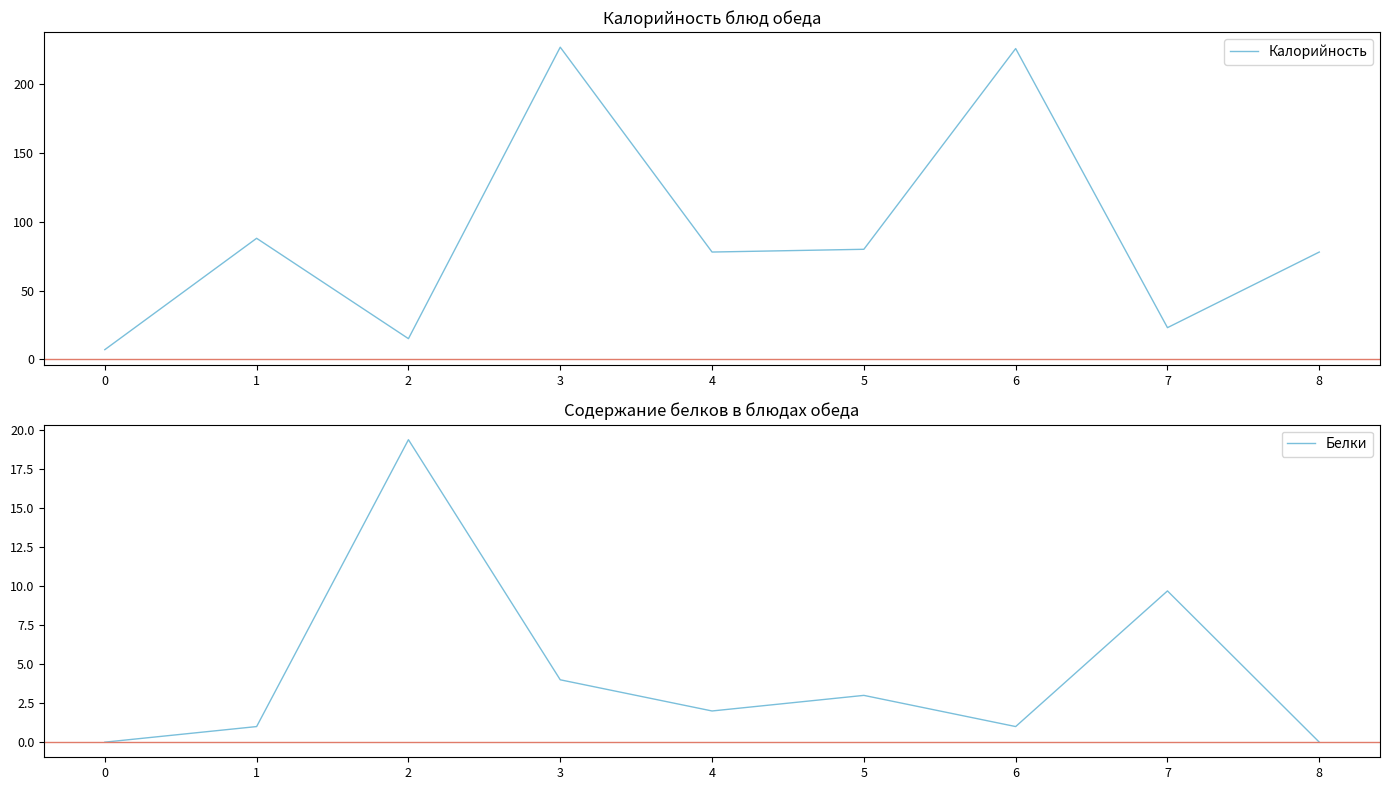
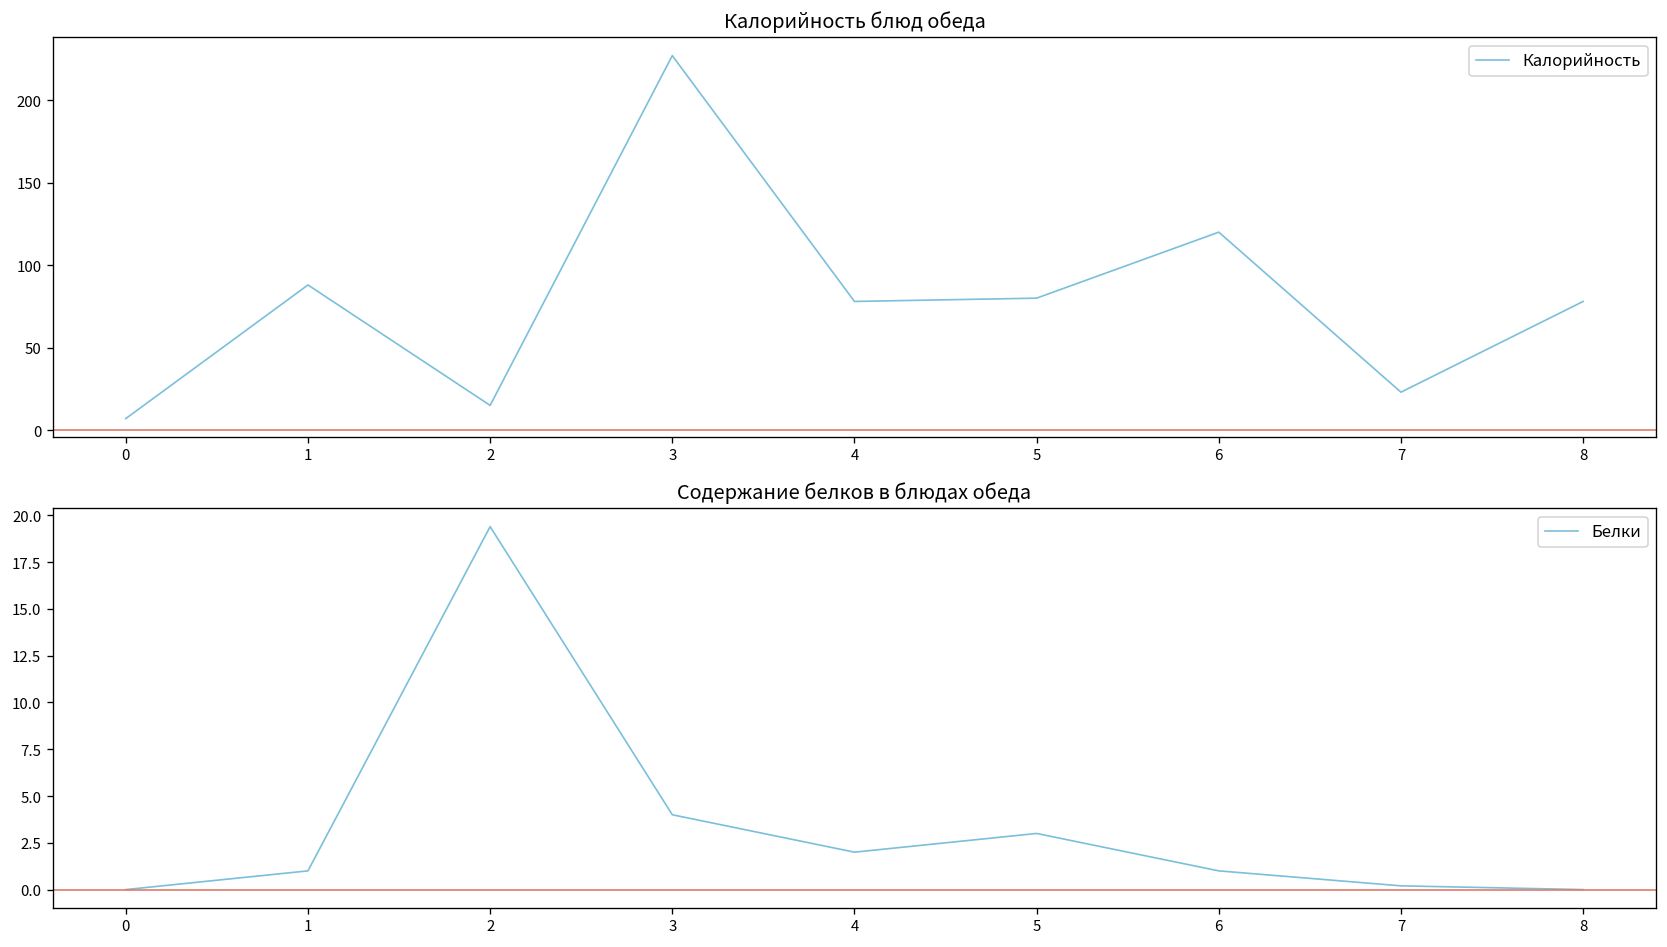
Калорийность блюд обеда, 6: 226 -> 120
Содержание белков в блюдах обеда, 7: 9.7 -> 0.2
